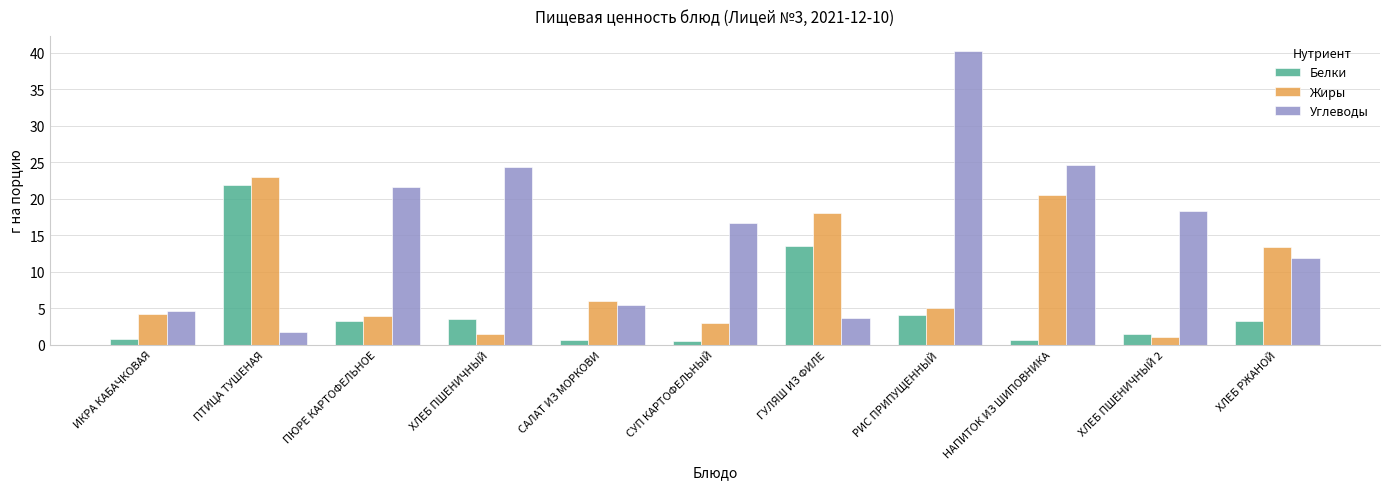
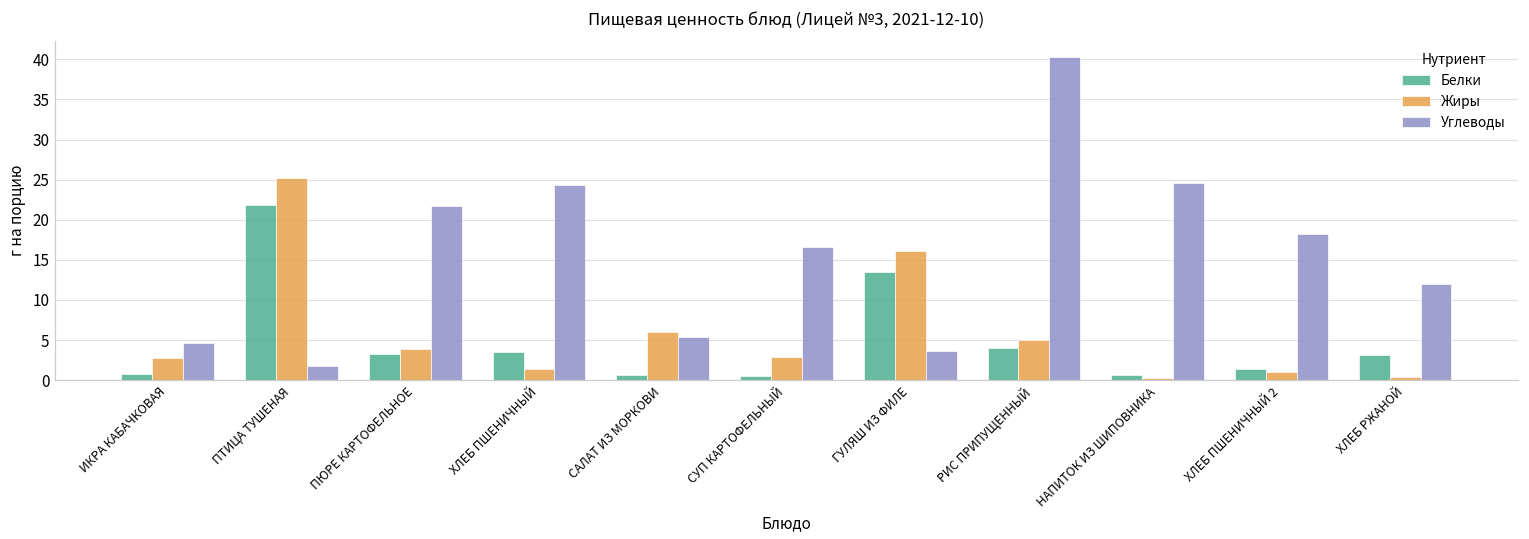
Жиры, ИКРА КАБАЧКОВАЯ: 4 -> 3
Жиры, ПТИЦА ТУШЕНАЯ: 23 -> 25
Жиры, ГУЛЯШ ИЗ ФИЛЕ: 18 -> 16
Жиры, НАПИТОК ИЗ ШИПОВНИКА: 21 -> 0
Жиры, ХЛЕБ РЖАНОЙ: 13 -> 0
